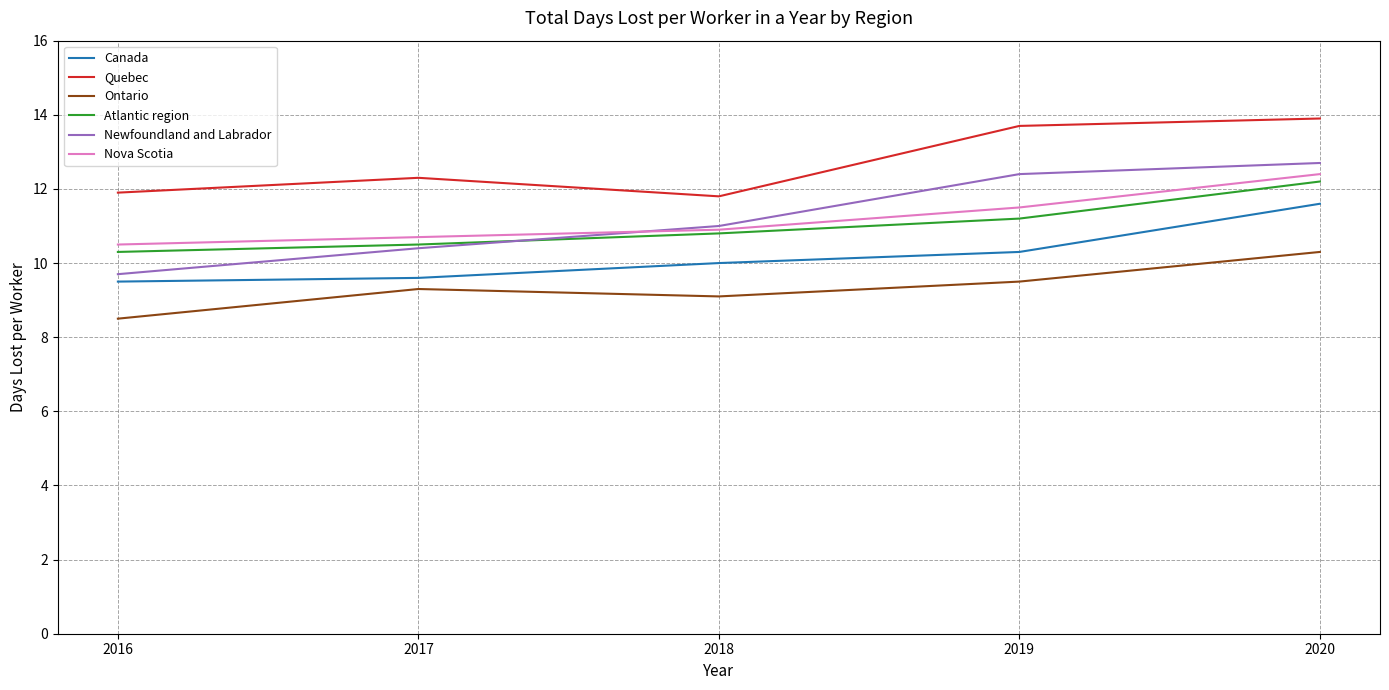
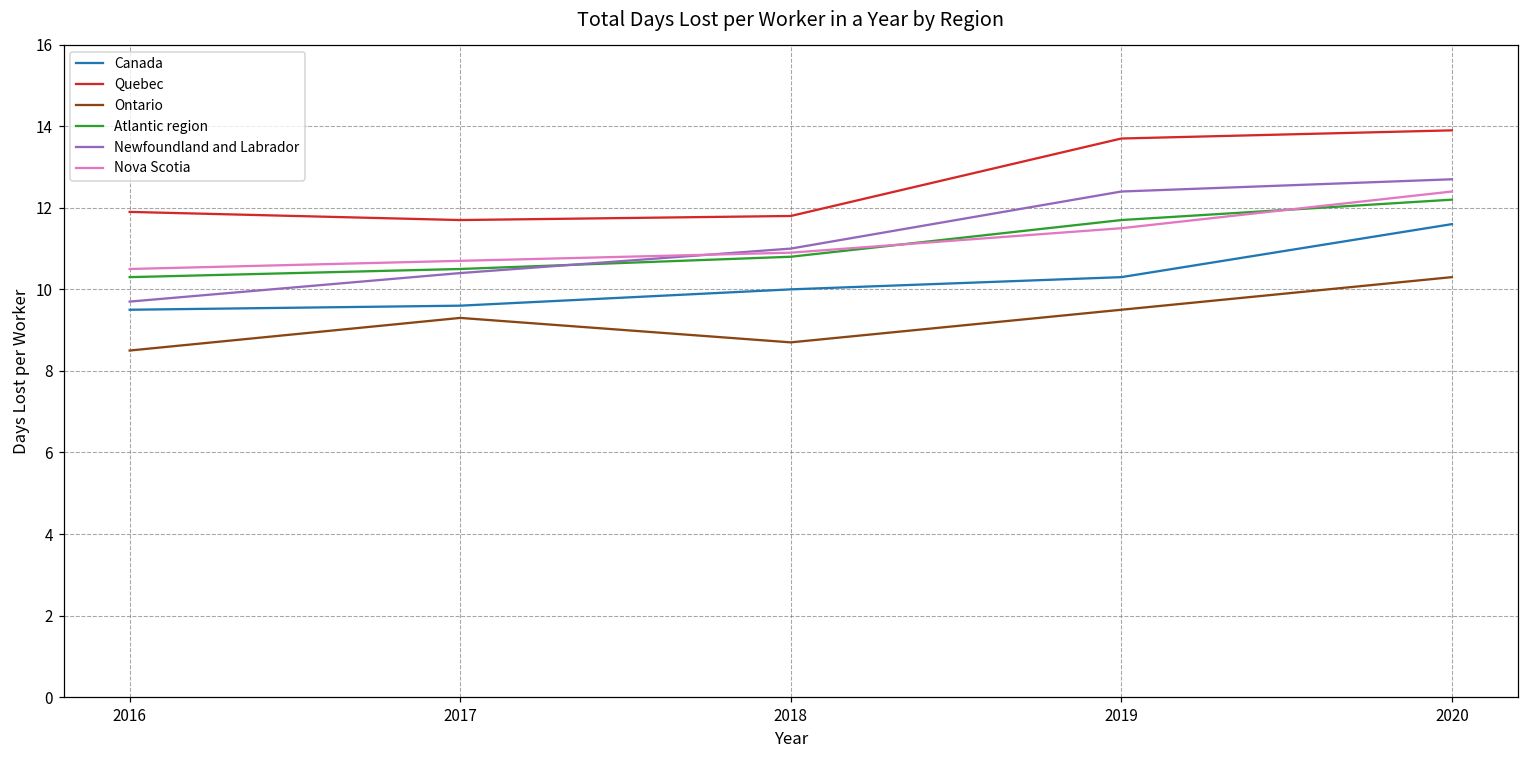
Quebec, 2017: 12.3 -> 11.7
Ontario, 2018: 9.1 -> 8.7
Atlantic region, 2019: 11.2 -> 11.7
